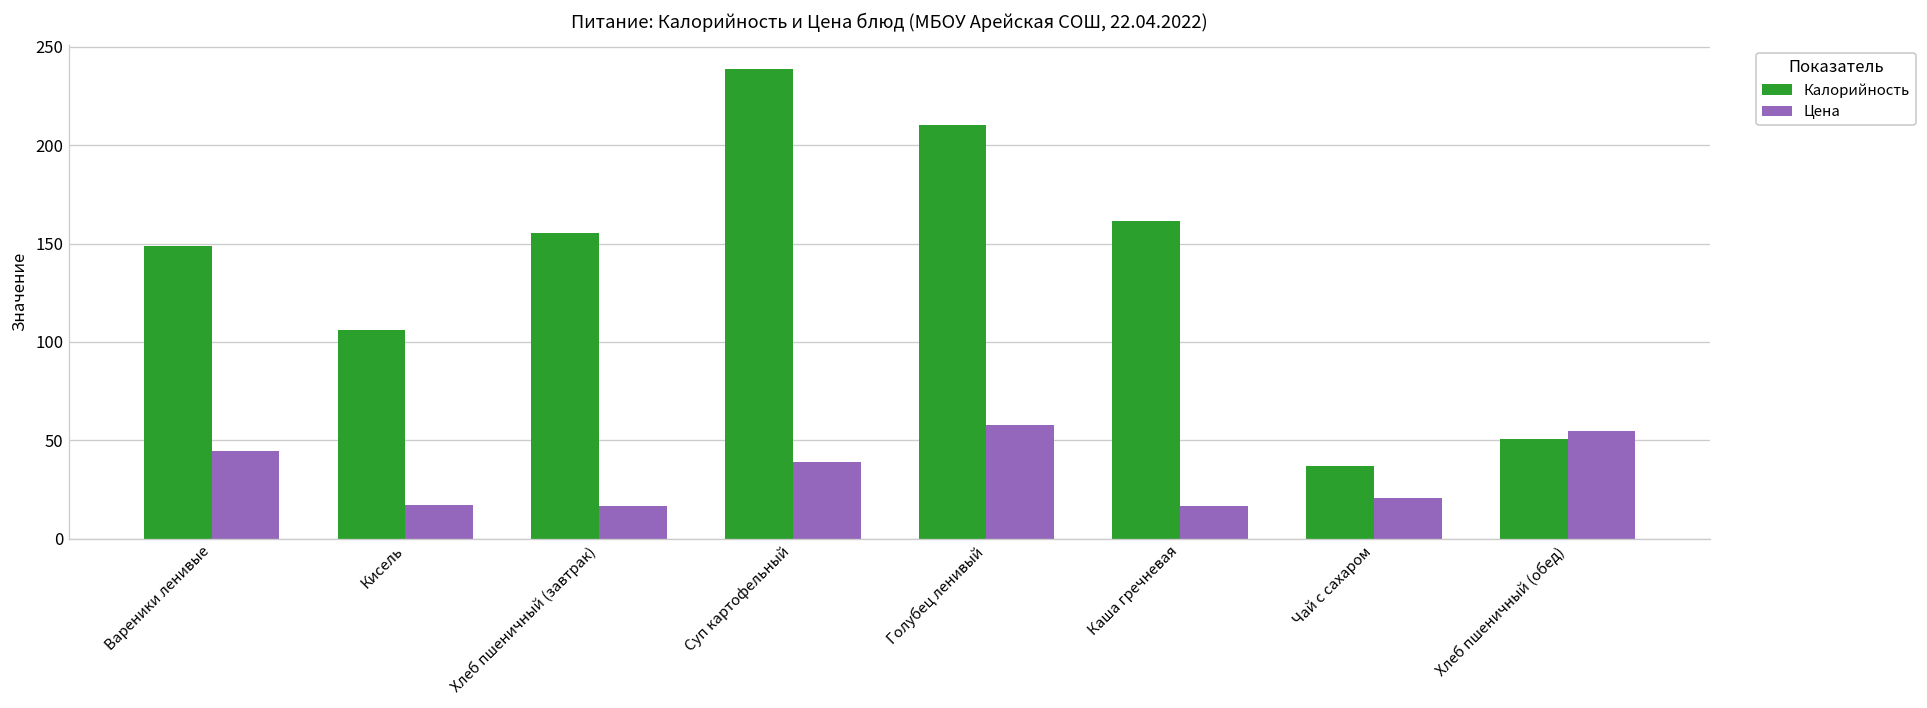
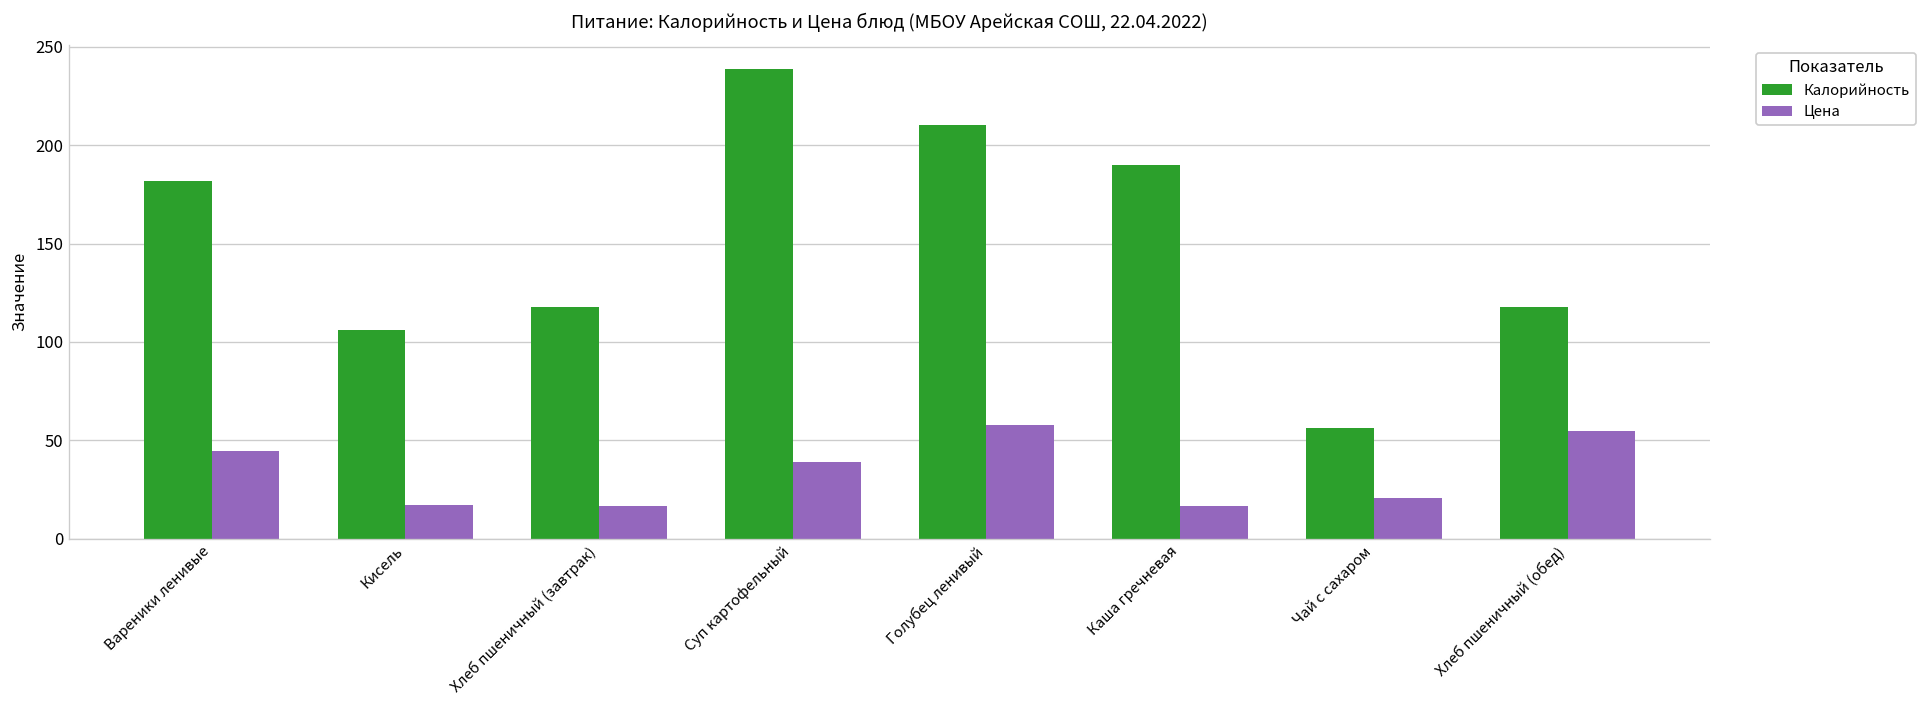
Калорийность, Вареники ленивые: 149 -> 182
Калорийность, Хлеб пшеничный (завтрак): 155 -> 118
Калорийность, Каша гречневая: 162 -> 190
Калорийность, Чай с сахаром: 37 -> 56
Калорийность, Хлеб пшеничный (обед): 51 -> 118
